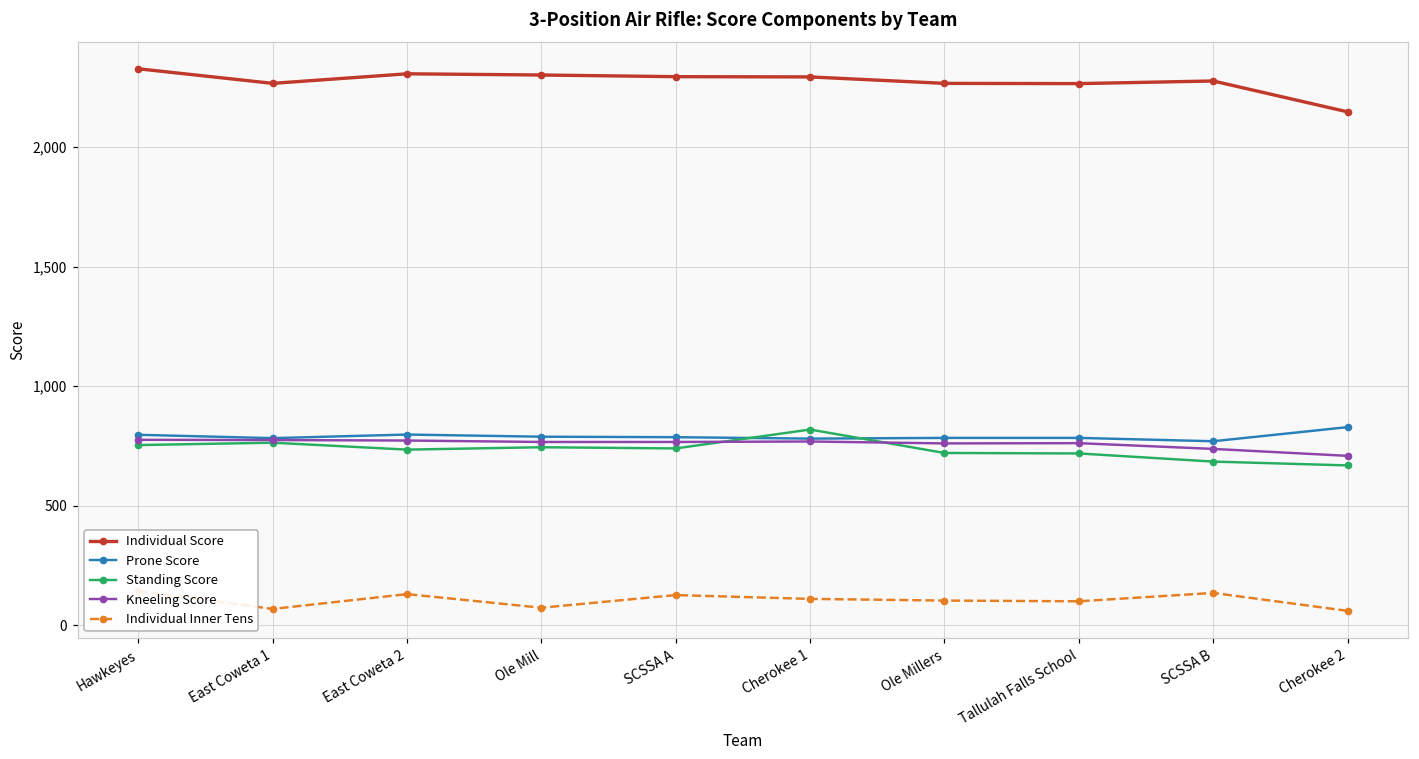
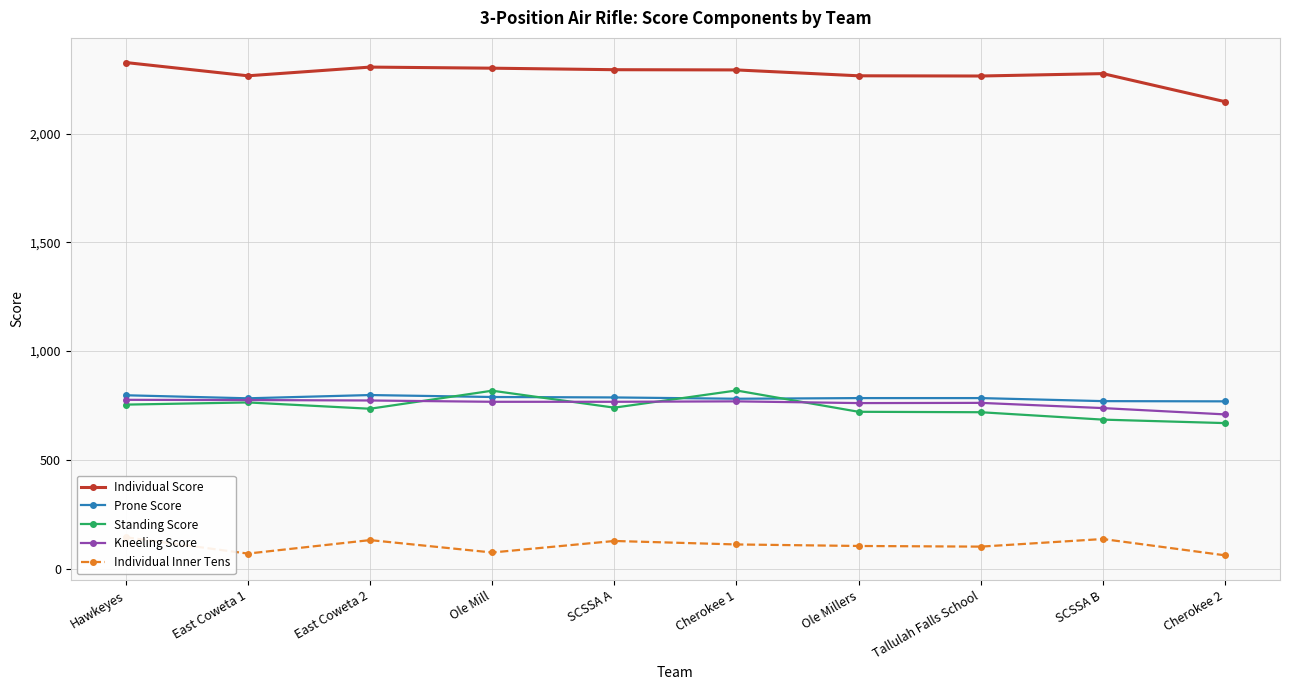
Standing Score, Ole Mill: 750 -> 820
Prone Score, Cherokee 2: 830 -> 770
